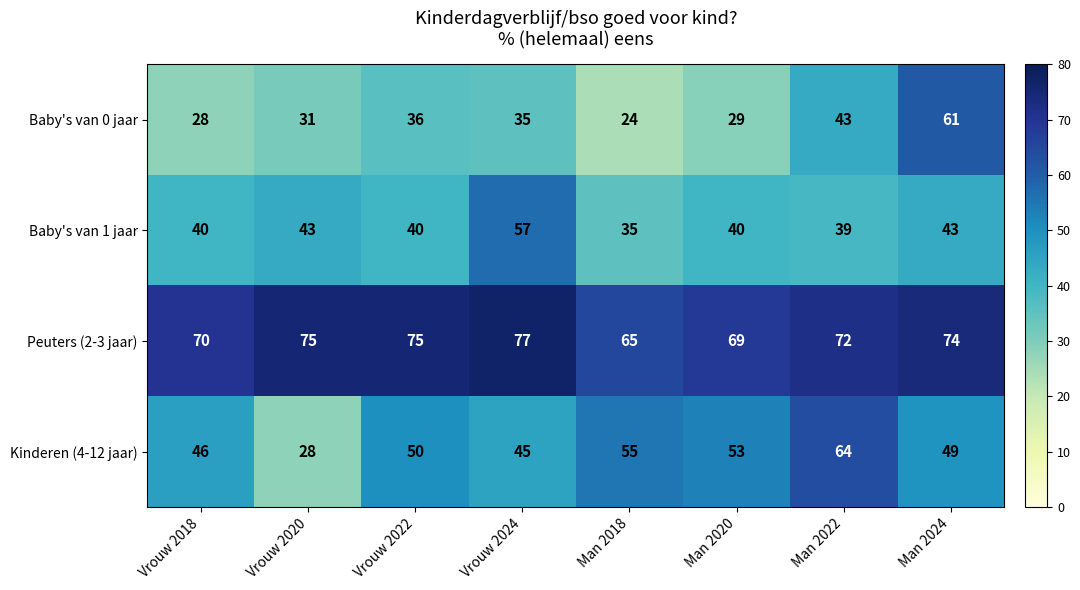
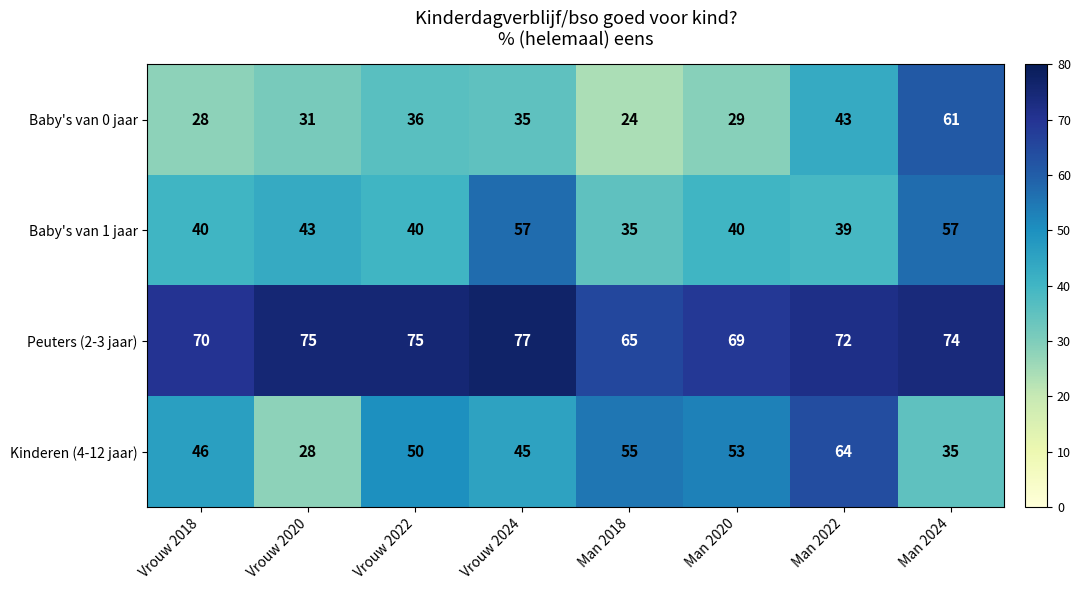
Baby's van 1 jaar, Man 2024: 43 -> 57
Kinderen (4-12 jaar), Man 2024: 49 -> 35
